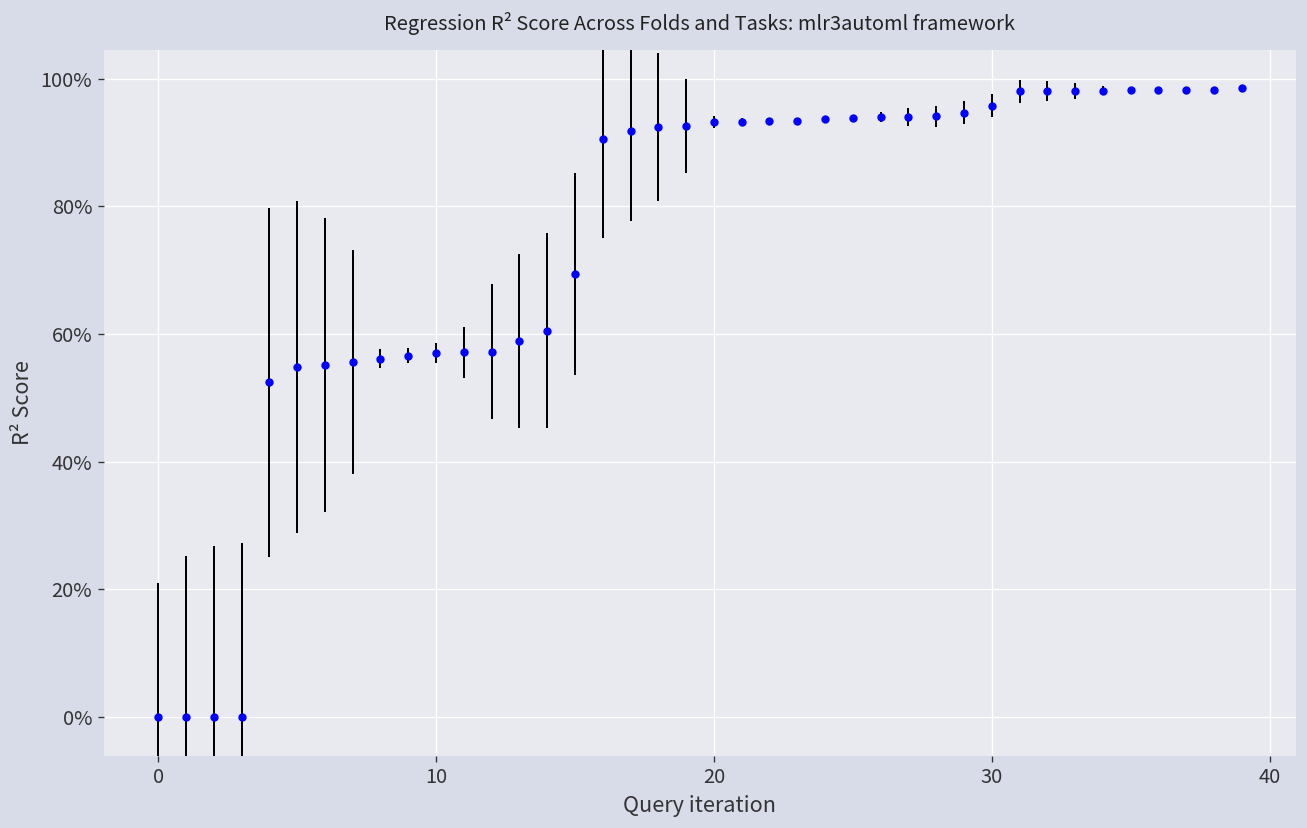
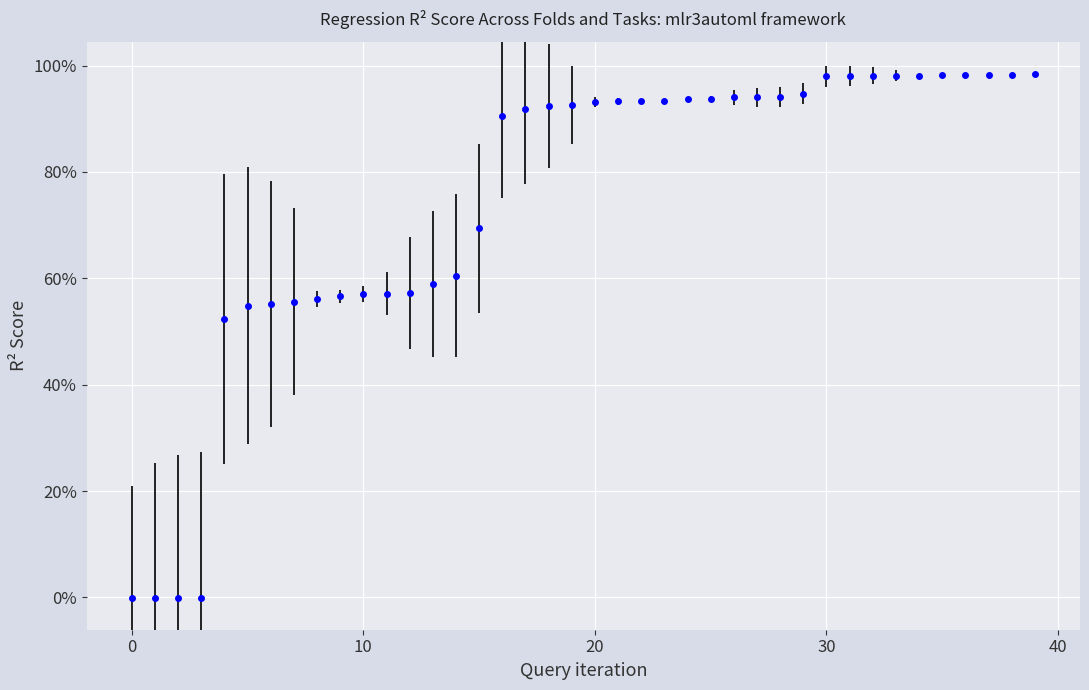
30: 96% -> 98%
